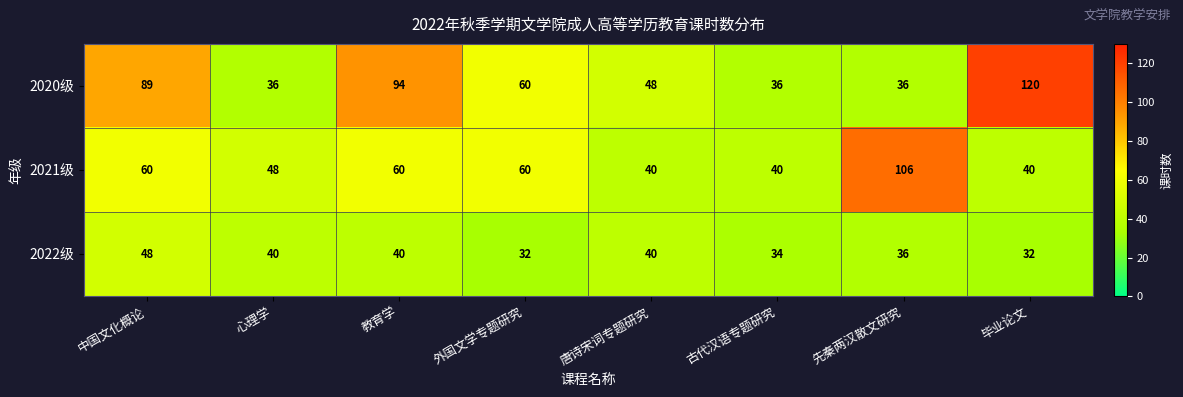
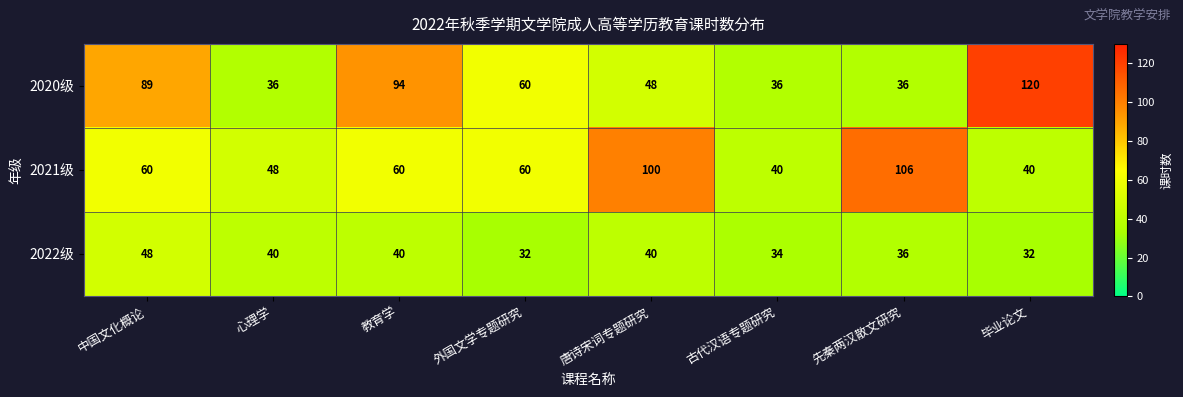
2021级, 唐诗宋词专题研究: 40 -> 100
